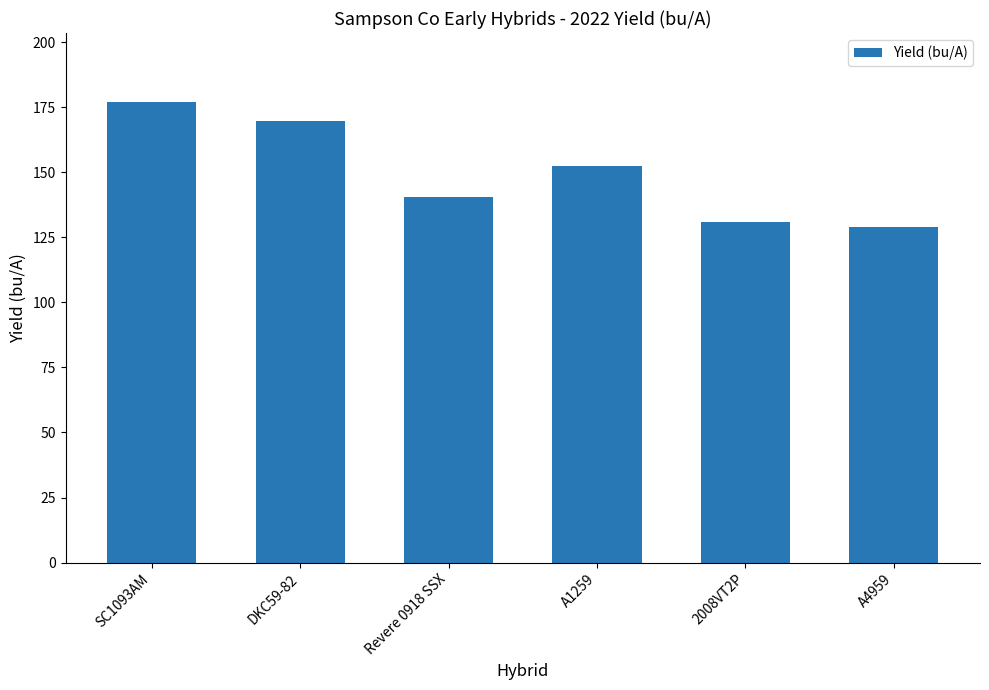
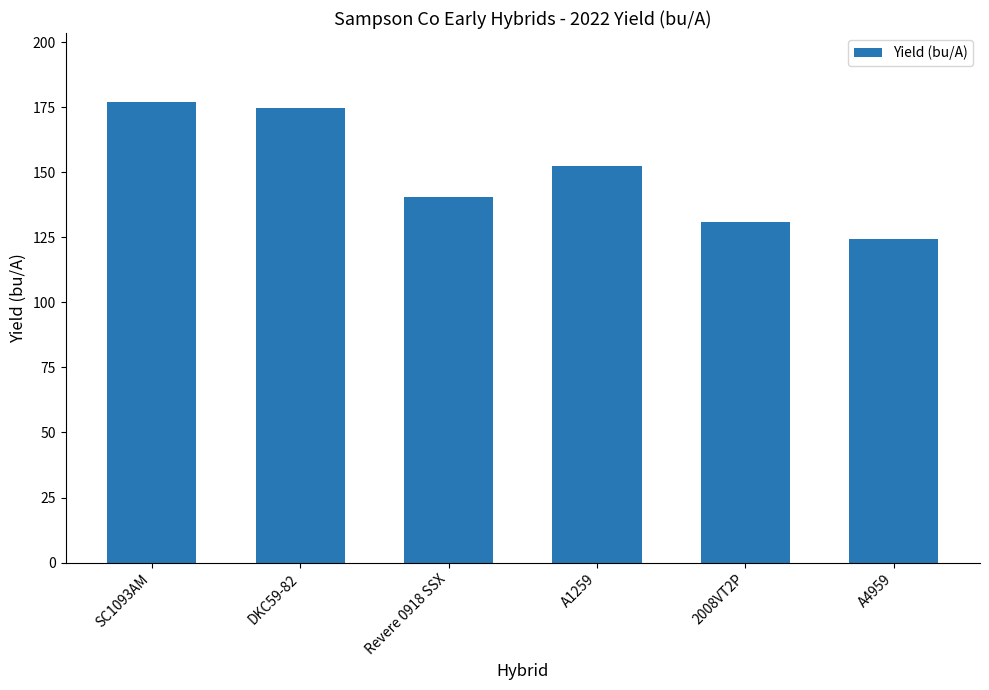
DKC59-82: 170 -> 174
A4959: 129 -> 124
